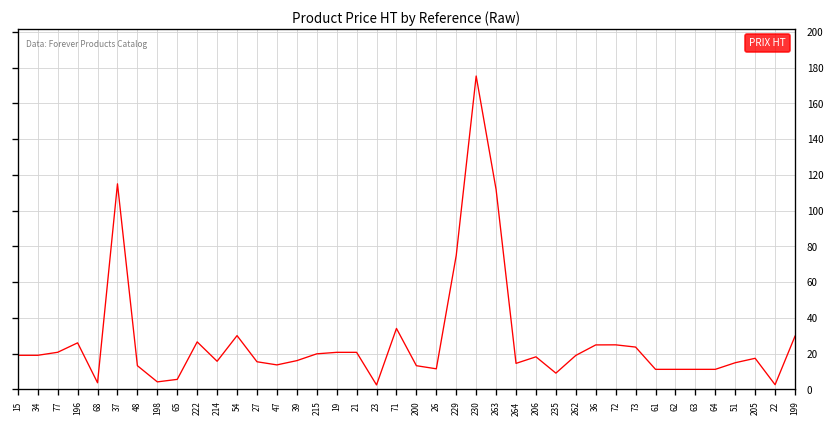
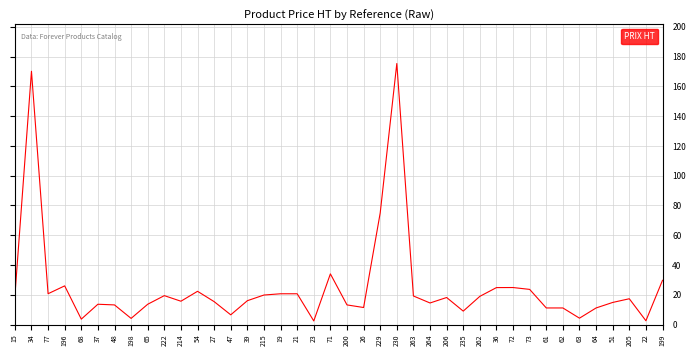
34: 19 -> 170
37: 115 -> 14
65: 6 -> 14
222: 27 -> 19
54: 30 -> 22
47: 14 -> 7
263: 112 -> 19
63: 11 -> 4
